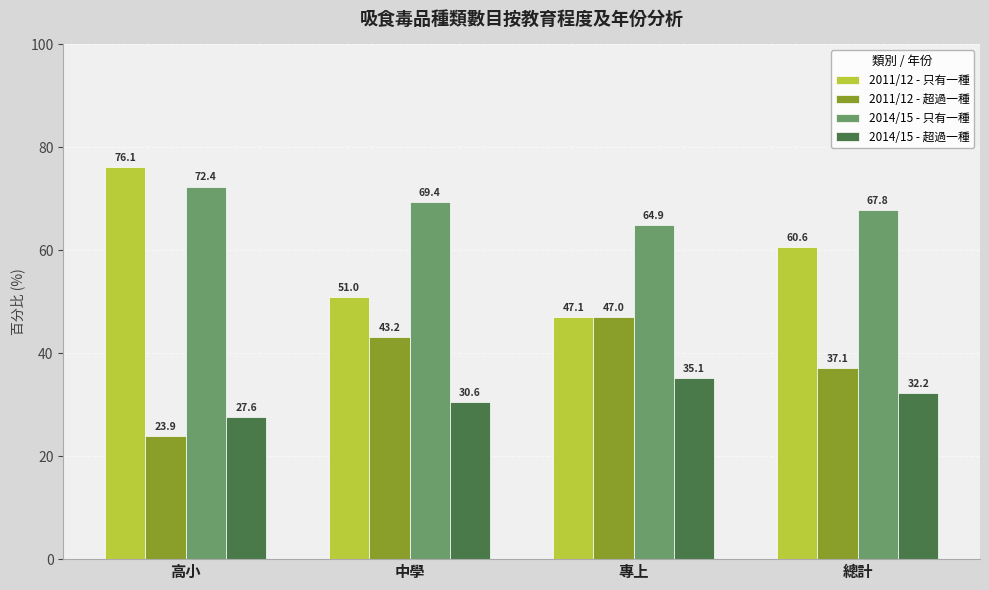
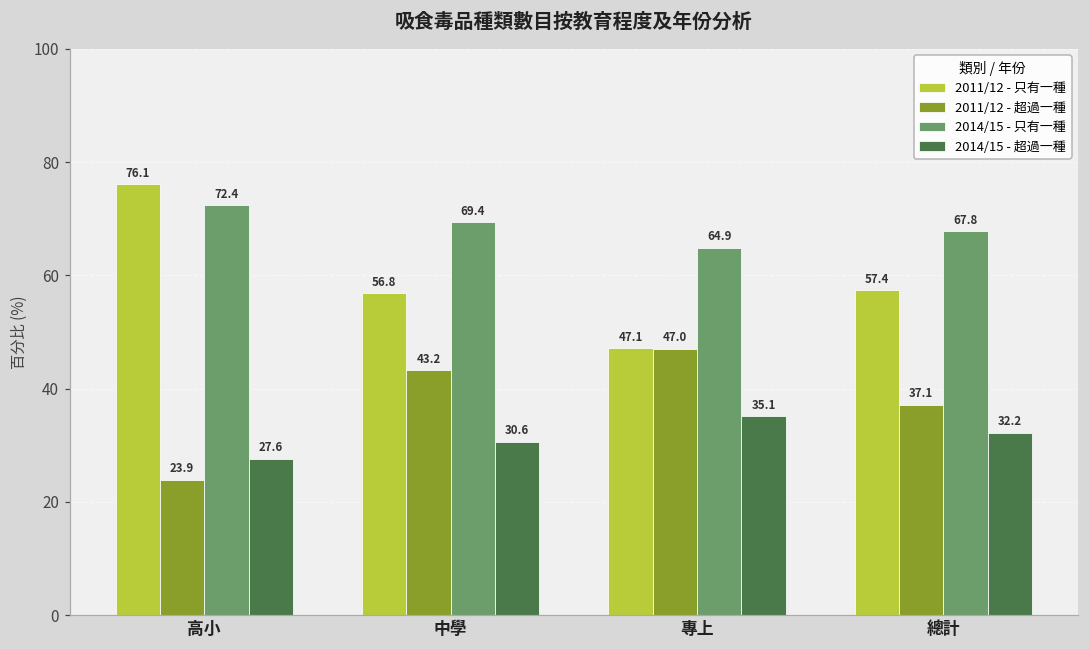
2011/12 - 只有一種, 中學: 51.0 -> 56.8
2011/12 - 只有一種, 總計: 60.6 -> 57.4
